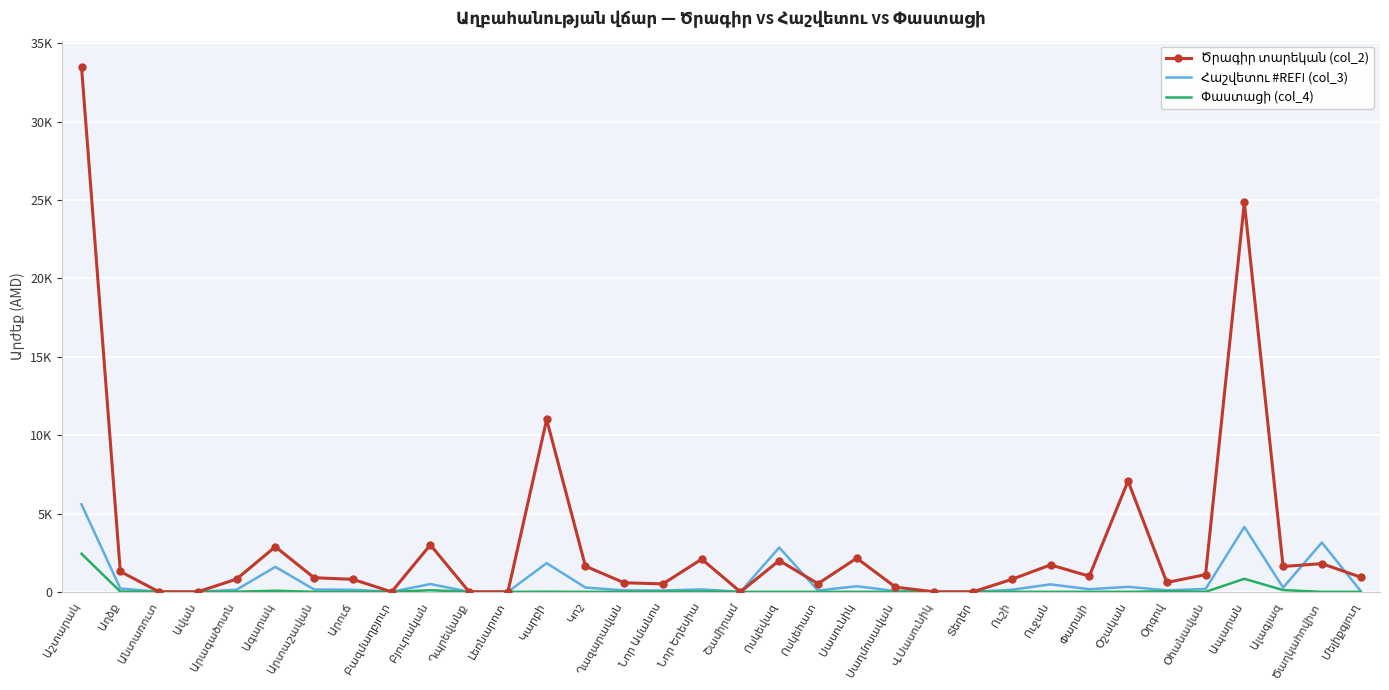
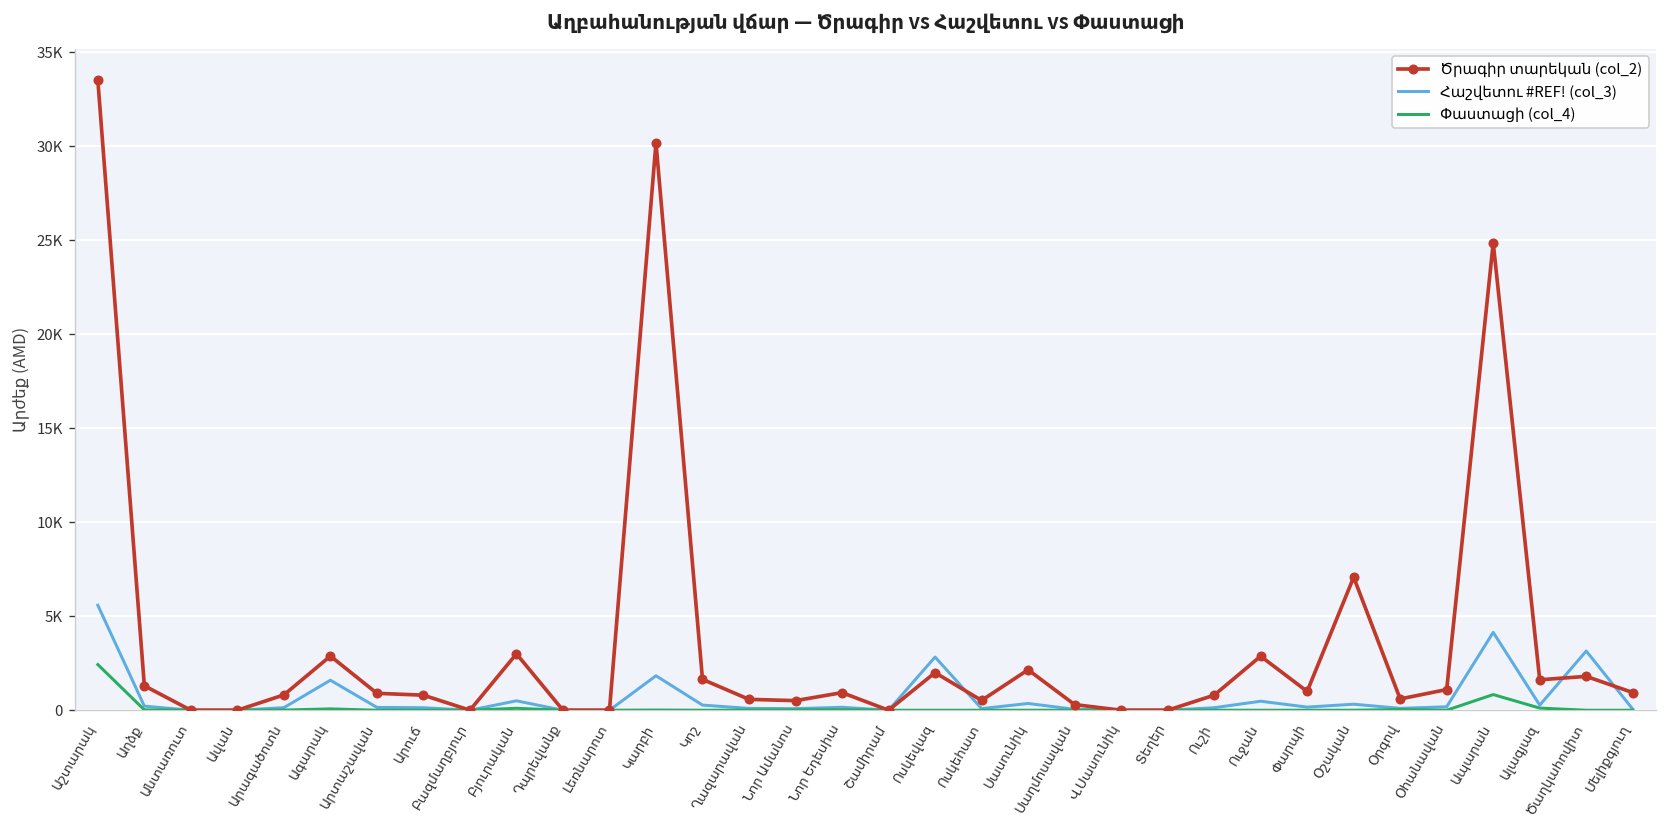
Ծրագիր տարեկան (col_2), Կարբի: 11000 -> 30200
Ծրագիր տարեկան (col_2), Նոր Եդեսիա: 2100 -> 900
Ծրագիր տարեկան (col_2), Ուջան: 1700 -> 2900
